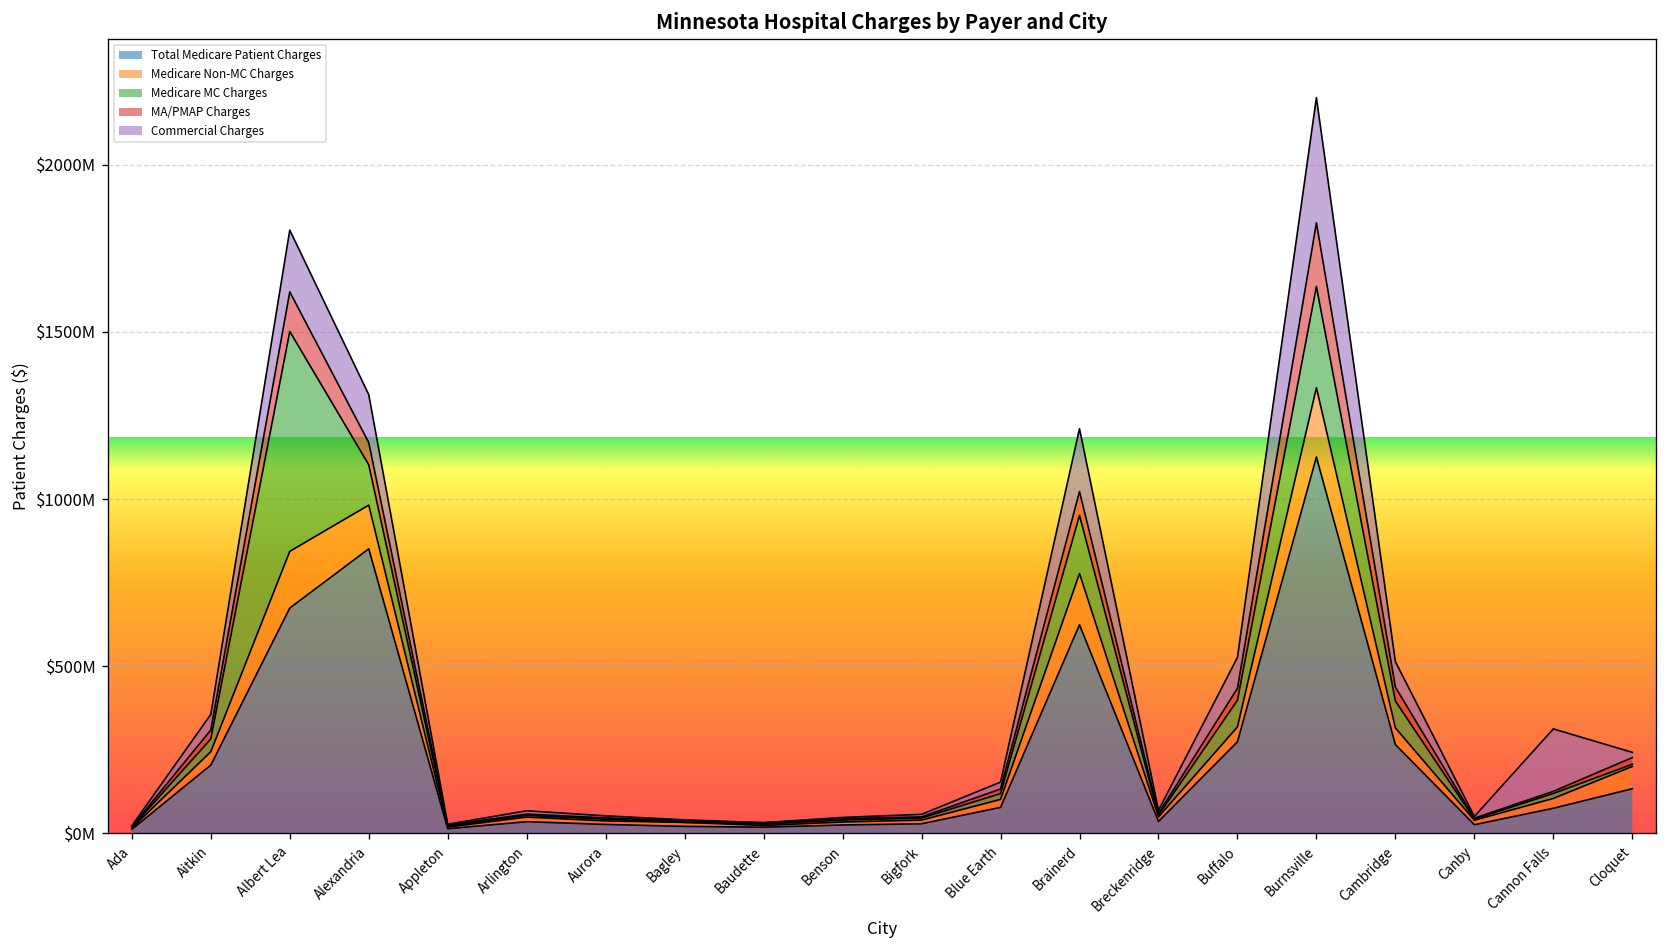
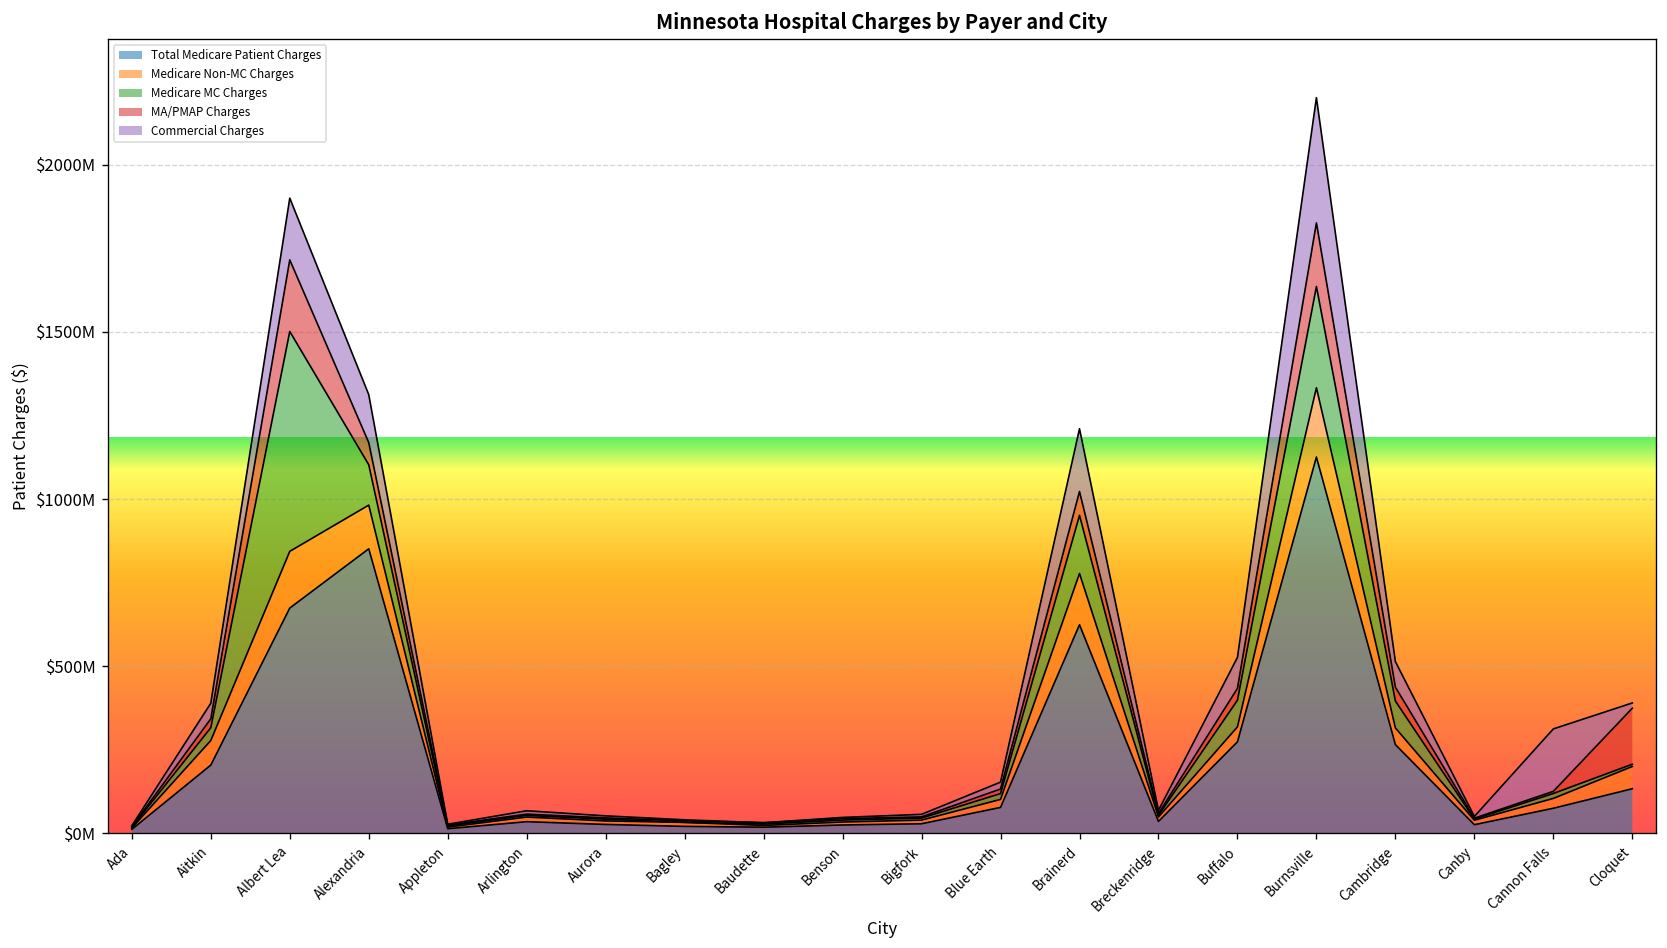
Medicare Non-MC Charges, Aitkin: $40000000 -> $70000000
MA/PMAP Charges, Albert Lea: $120000000 -> $210000000
MA/PMAP Charges, Cloquet: $20000000 -> $170000000
